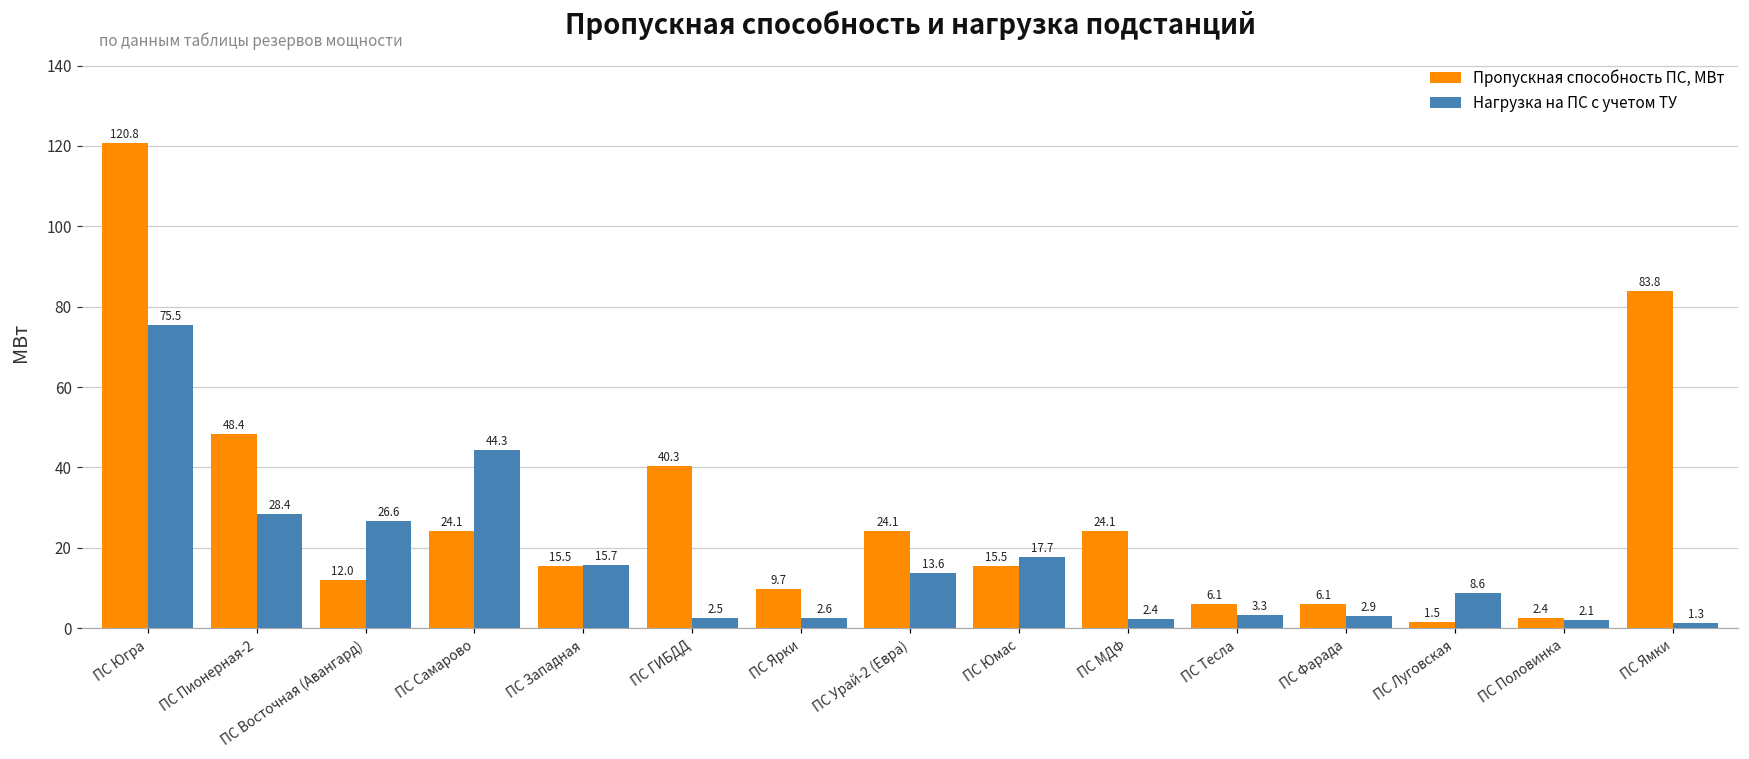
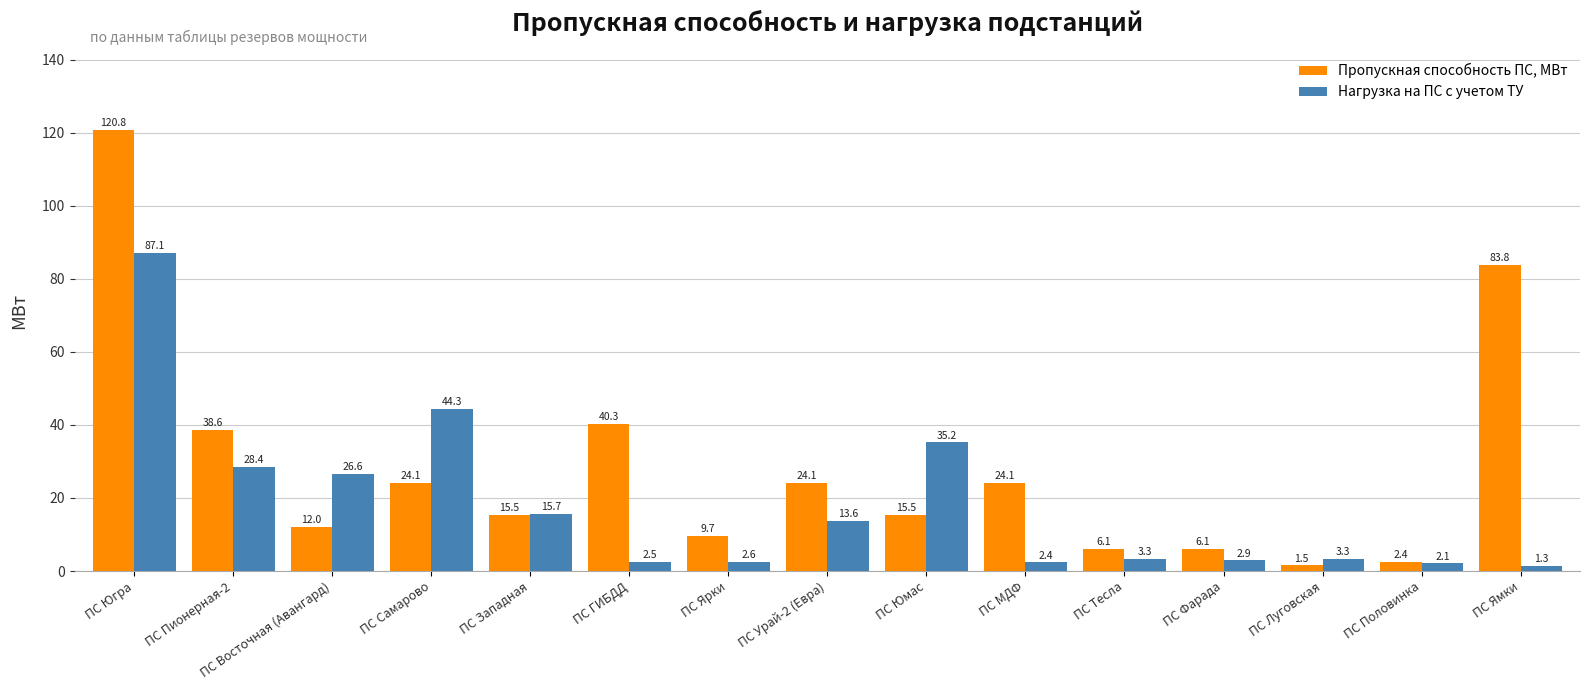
Нагрузка на ПС с учетом ТУ, ПС Югра: 75.5 -> 87.1
Пропускная способность ПС, МВт, ПС Пионерная-2: 48.4 -> 38.6
Нагрузка на ПС с учетом ТУ, ПС Юмас: 17.7 -> 35.2
Нагрузка на ПС с учетом ТУ, ПС Луговская: 8.6 -> 3.3
